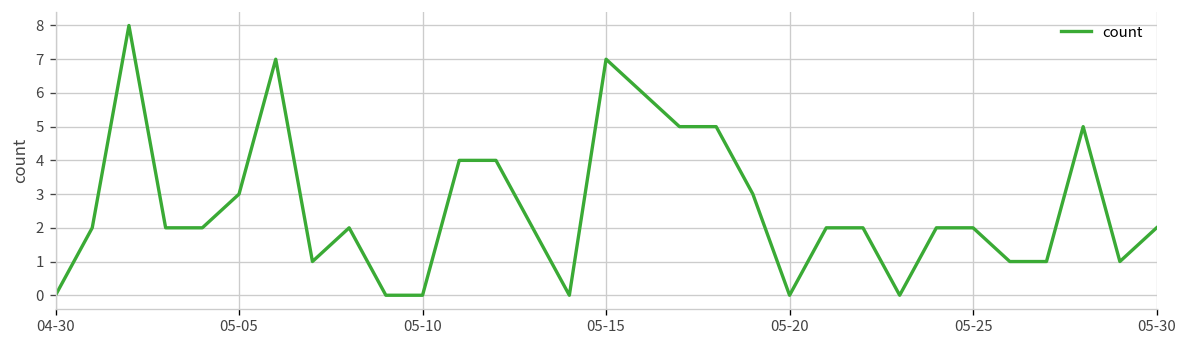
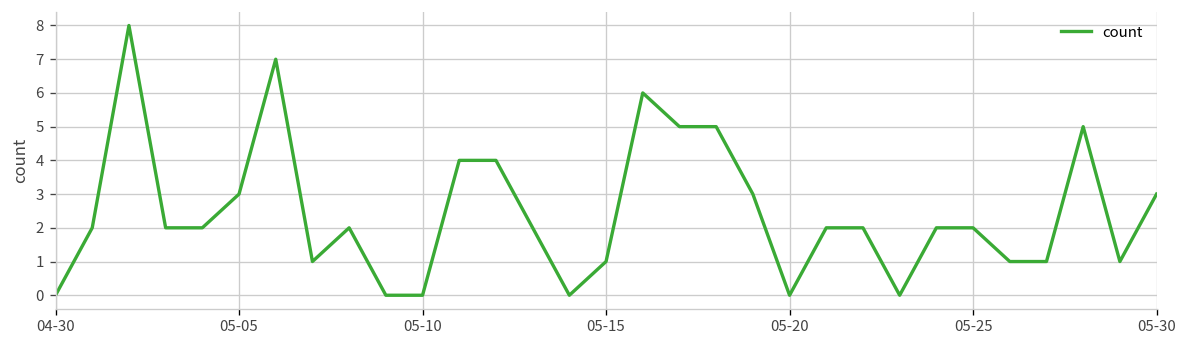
05-15: 7 -> 1
05-30: 2 -> 3
